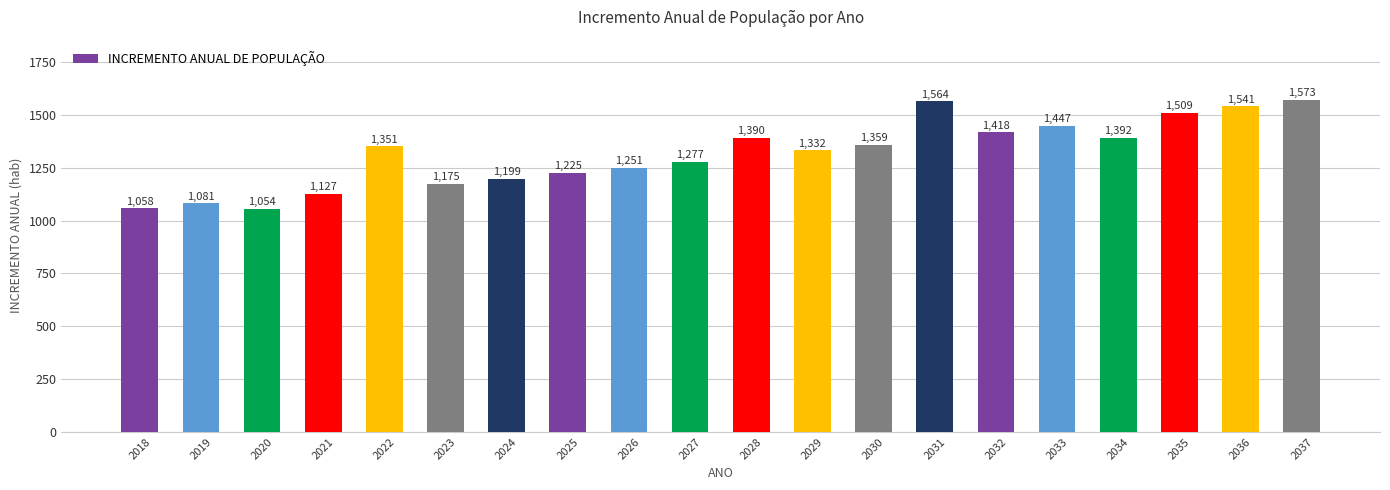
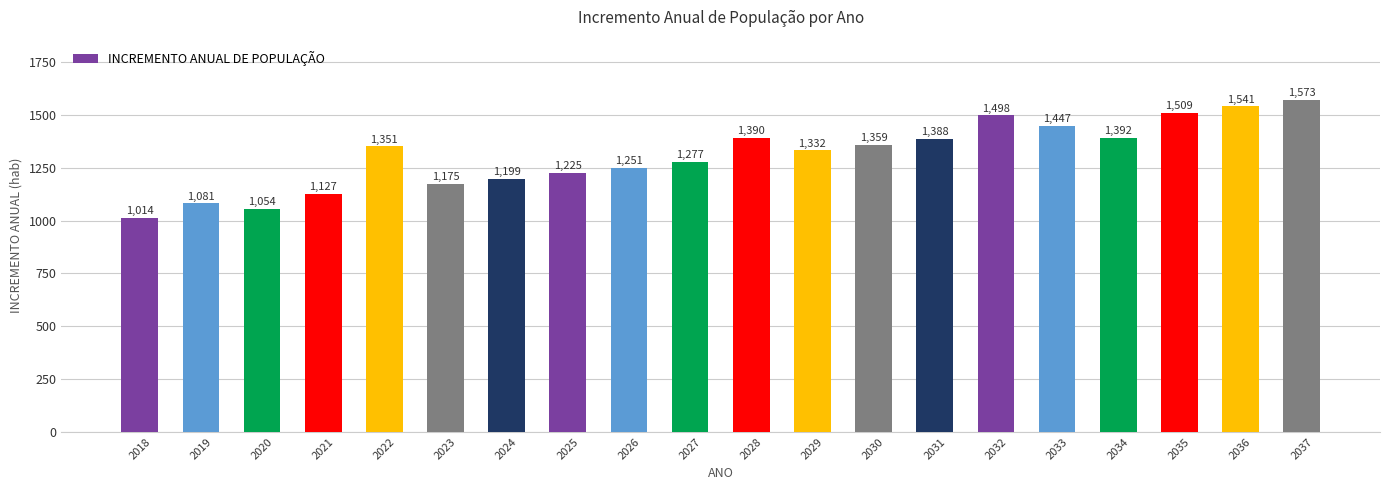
2018: 1,058 -> 1,014
2031: 1,564 -> 1,388
2032: 1,418 -> 1,498
